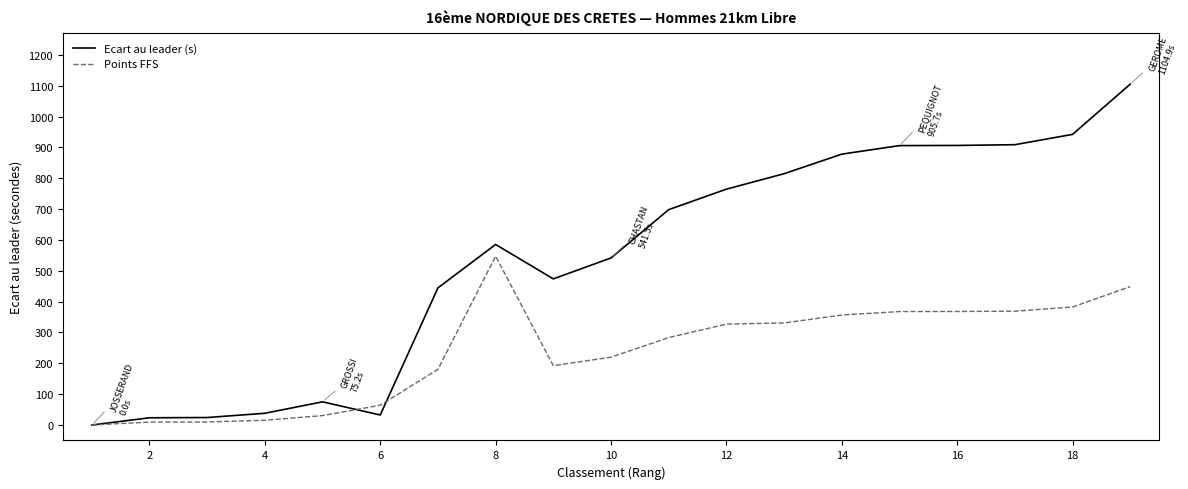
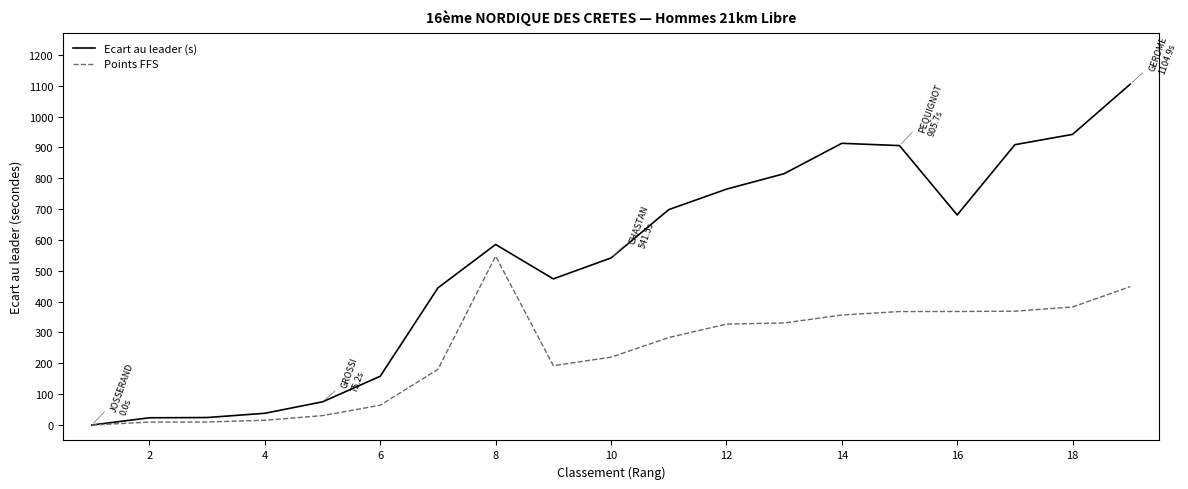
Ecart au leader (s), 6: 30 -> 160
Ecart au leader (s), 14: 880 -> 910
Ecart au leader (s), 16: 910 -> 680
